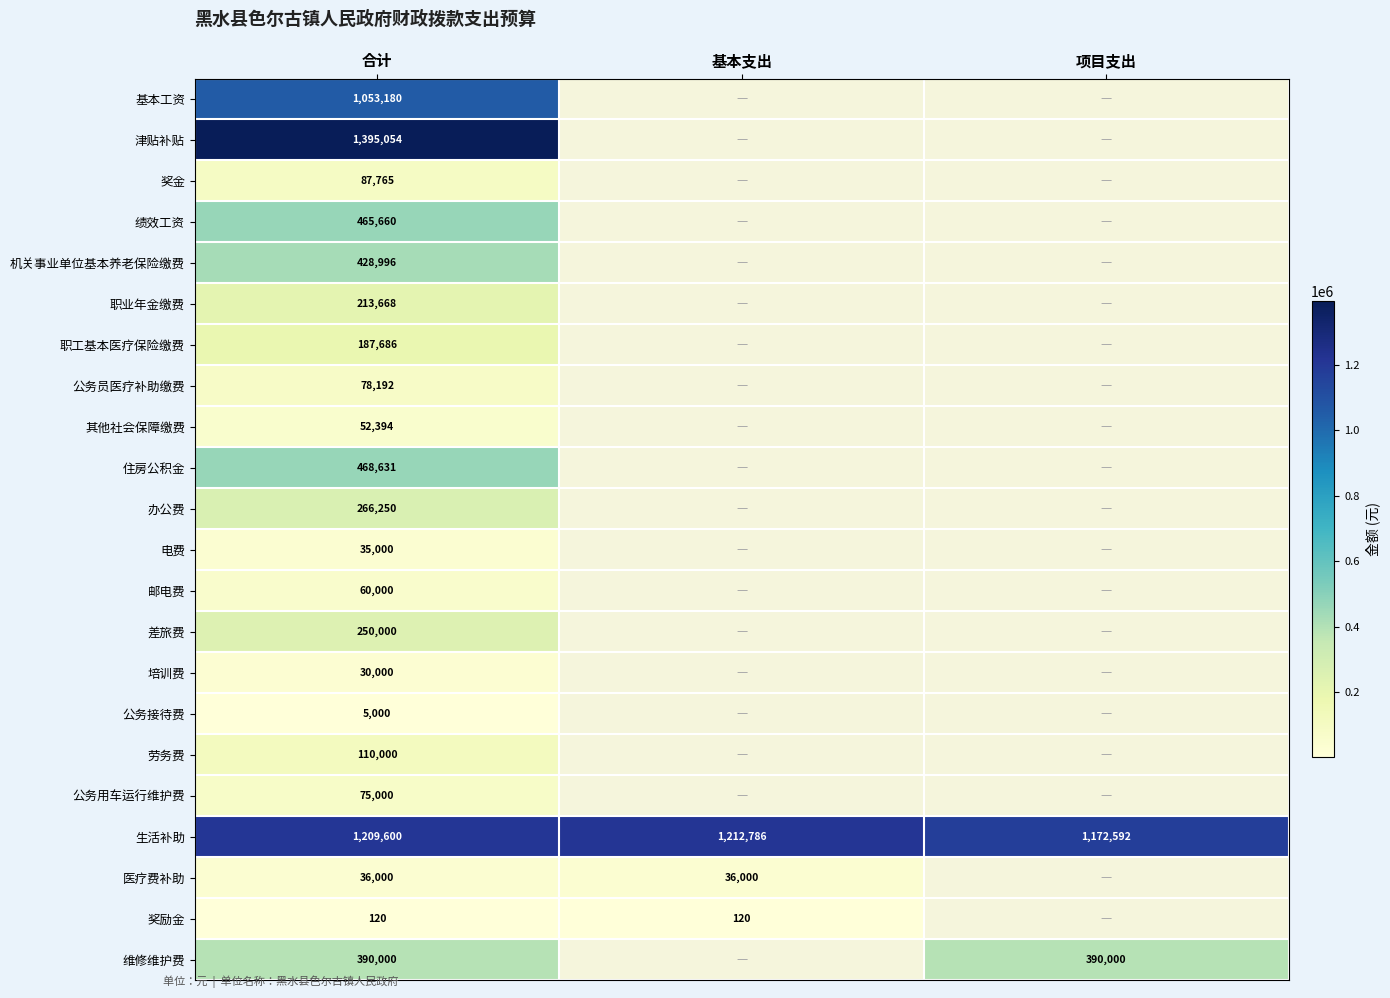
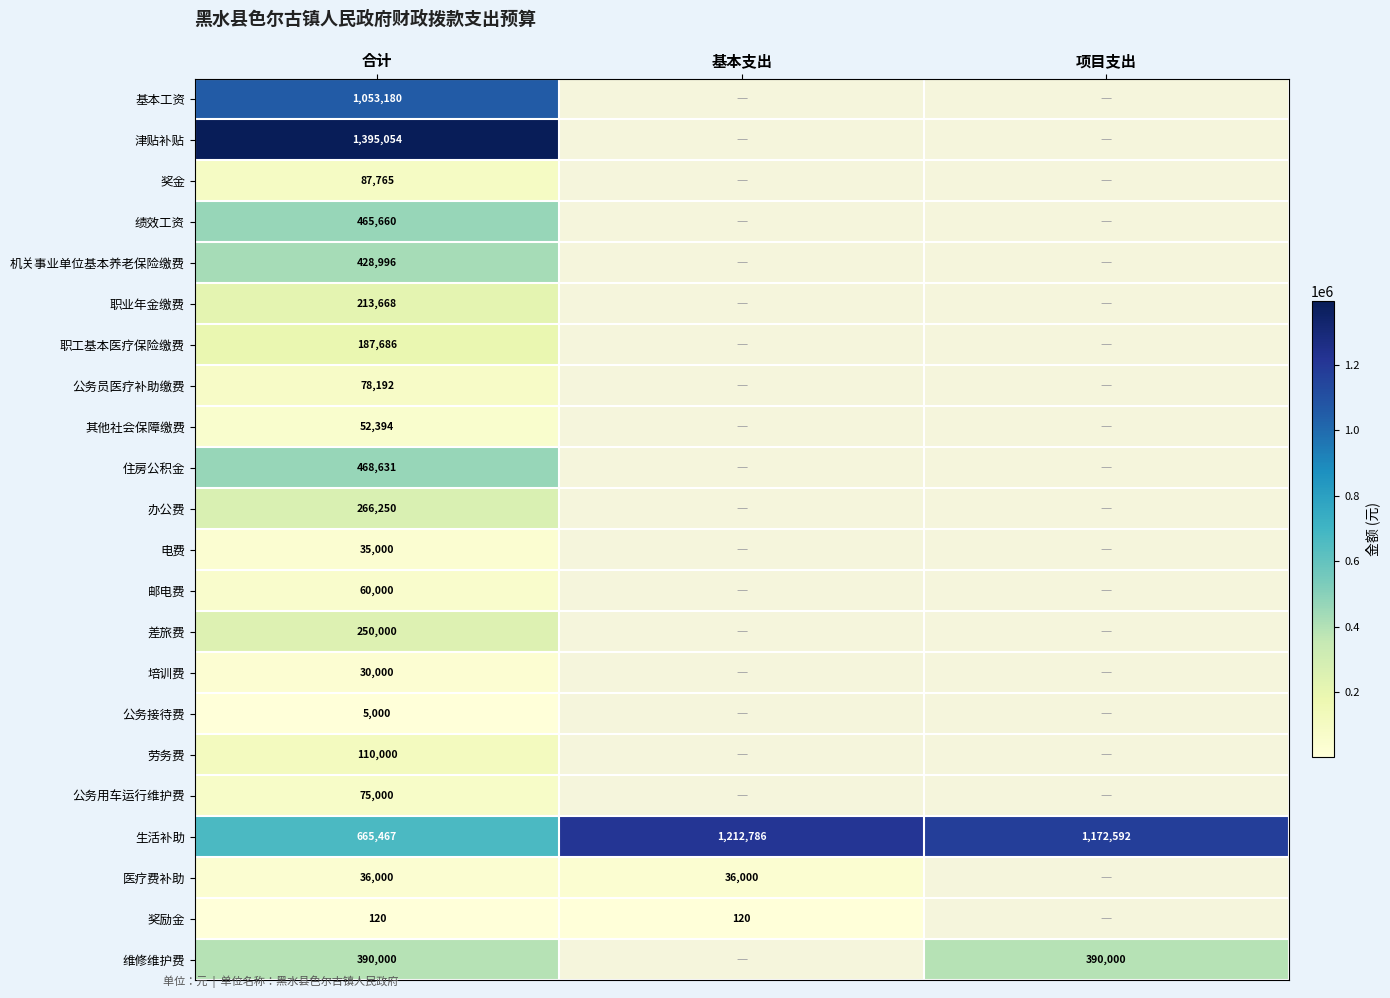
生活补助, 合计: 1,209,600 -> 665,467
